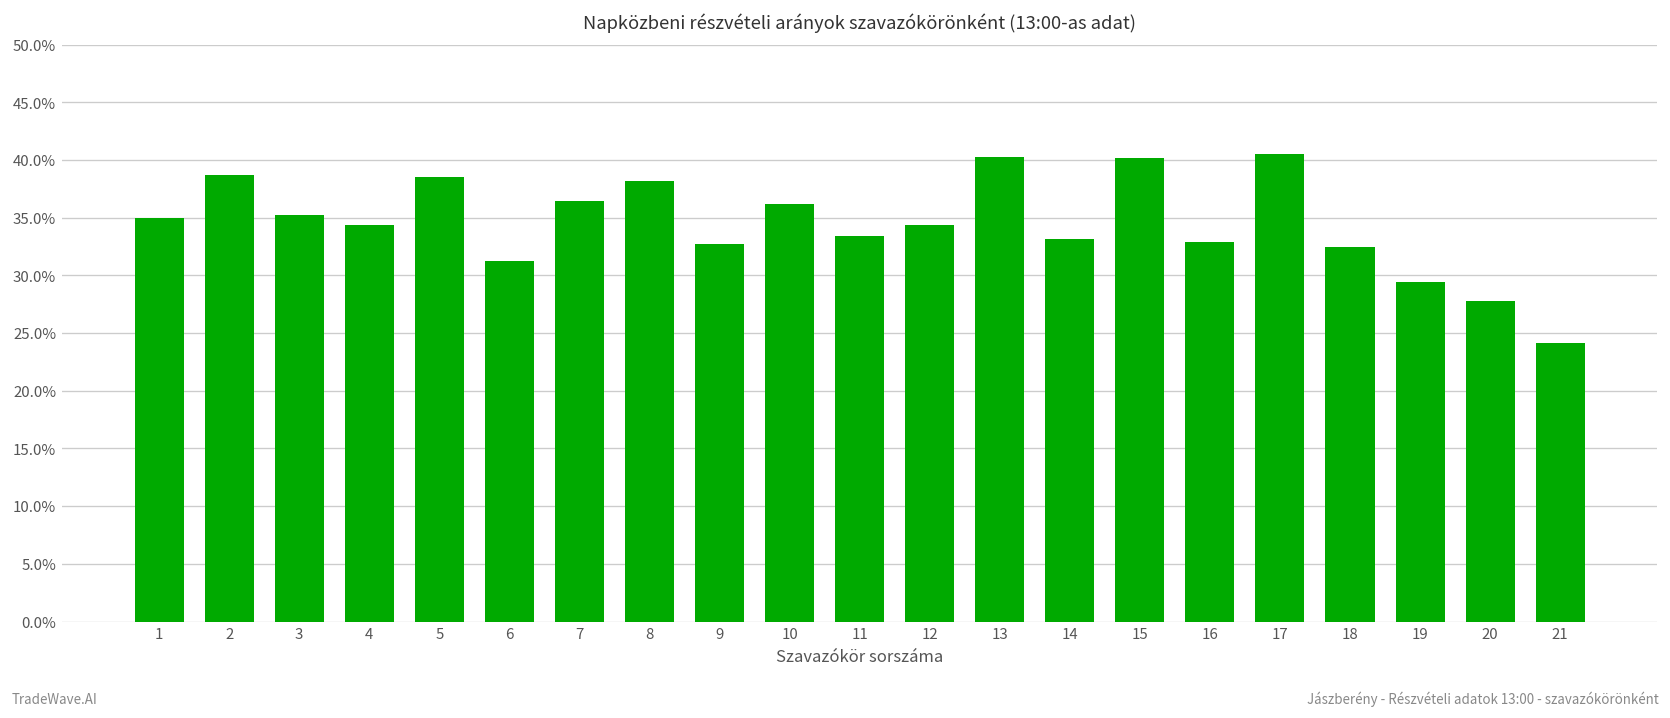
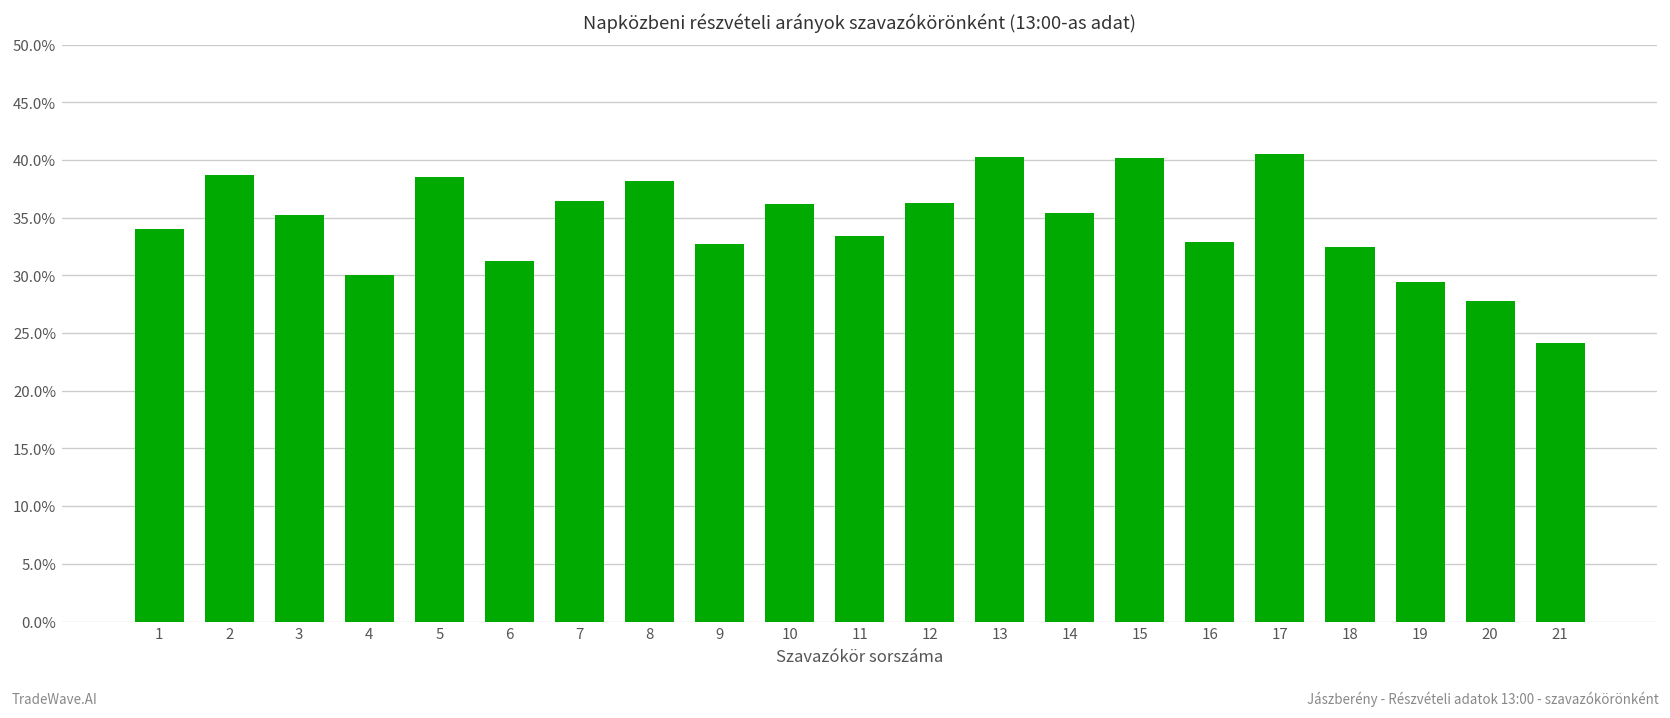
1: 35% -> 34%
4: 34% -> 30%
12: 34% -> 36%
14: 33% -> 35%
